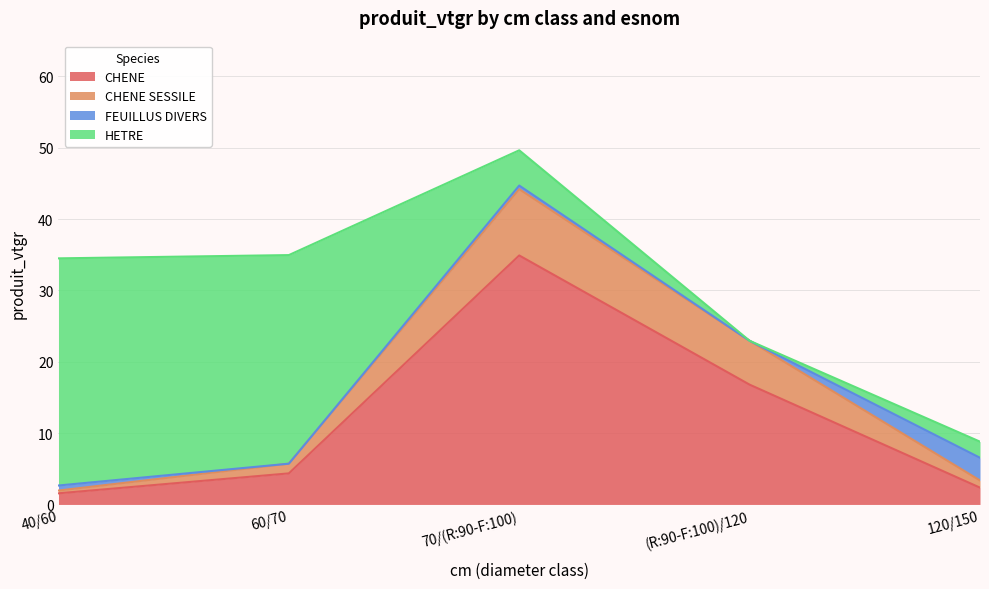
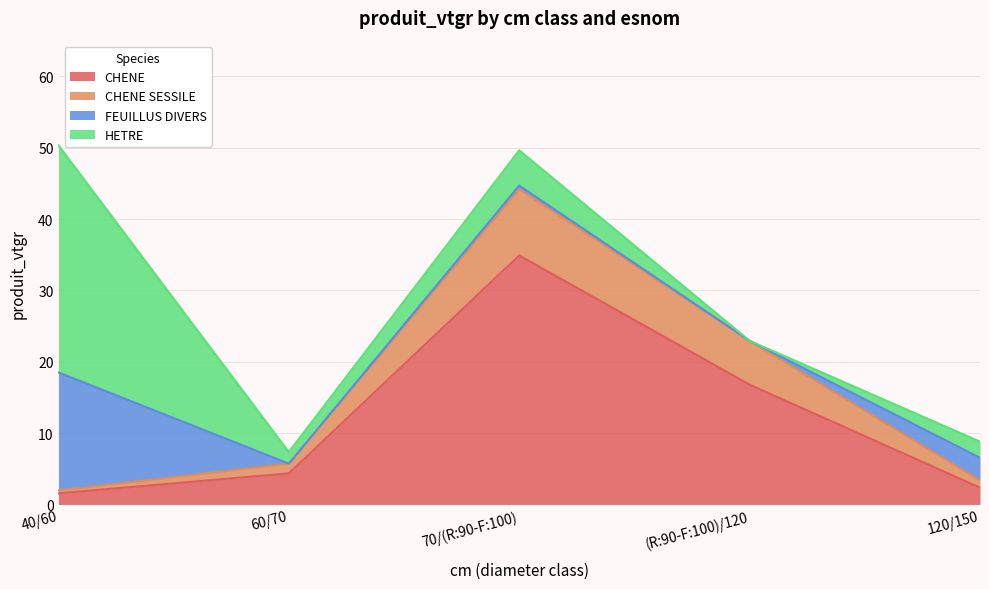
FEUILLUS DIVERS, 40/60: 1 -> 17
HETRE, 60/70: 29 -> 2
